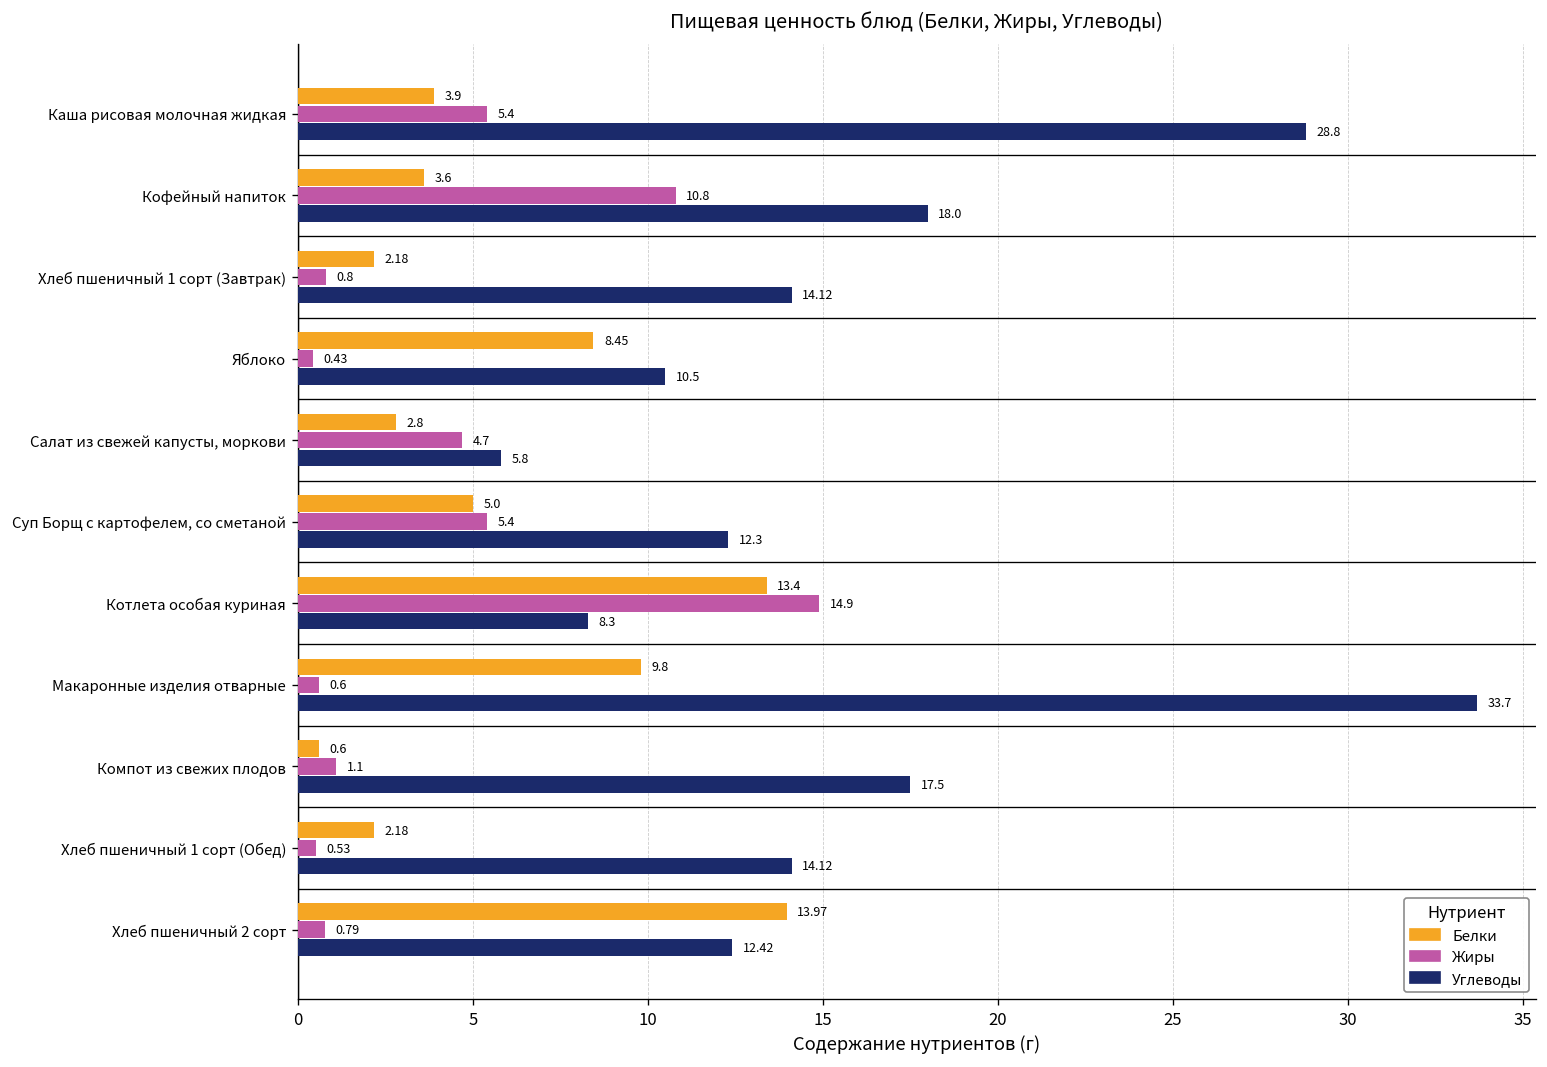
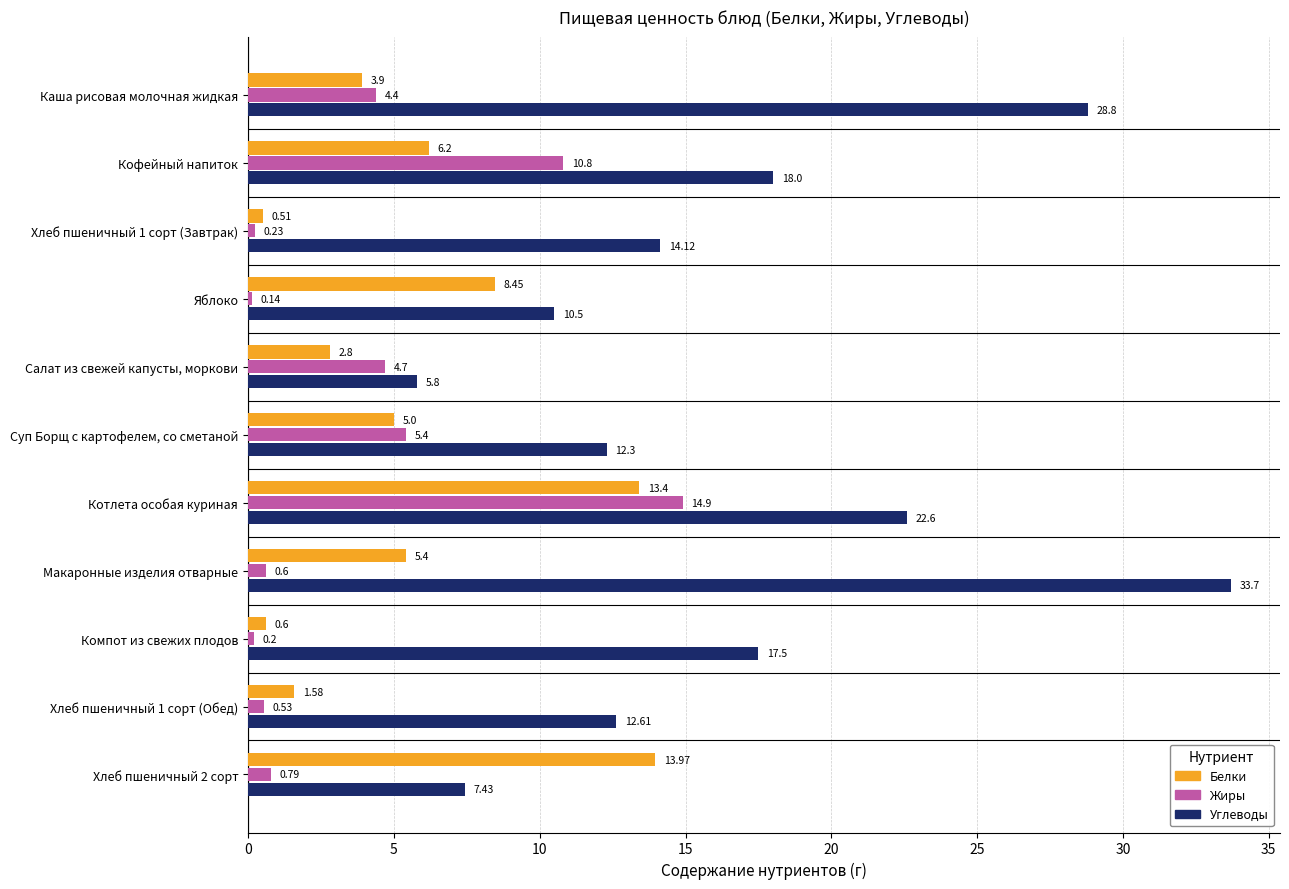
Жиры, Каша рисовая молочная жидкая: 5.4 -> 4.4
Белки, Кофейный напиток: 3.6 -> 6.2
Белки, Хлеб пшеничный 1 сорт (Завтрак): 2.18 -> 0.51
Жиры, Хлеб пшеничный 1 сорт (Завтрак): 0.8 -> 0.23
Жиры, Яблоко: 0.43 -> 0.14
Углеводы, Котлета особая куриная: 8.3 -> 22.6
Белки, Макаронные изделия отварные: 9.8 -> 5.4
Жиры, Компот из свежих плодов: 1.1 -> 0.2
Белки, Хлеб пшеничный 1 сорт (Обед): 2.18 -> 1.58
Углеводы, Хлеб пшеничный 1 сорт (Обед): 14.12 -> 12.61
Углеводы, Хлеб пшеничный 2 сорт: 12.42 -> 7.43
